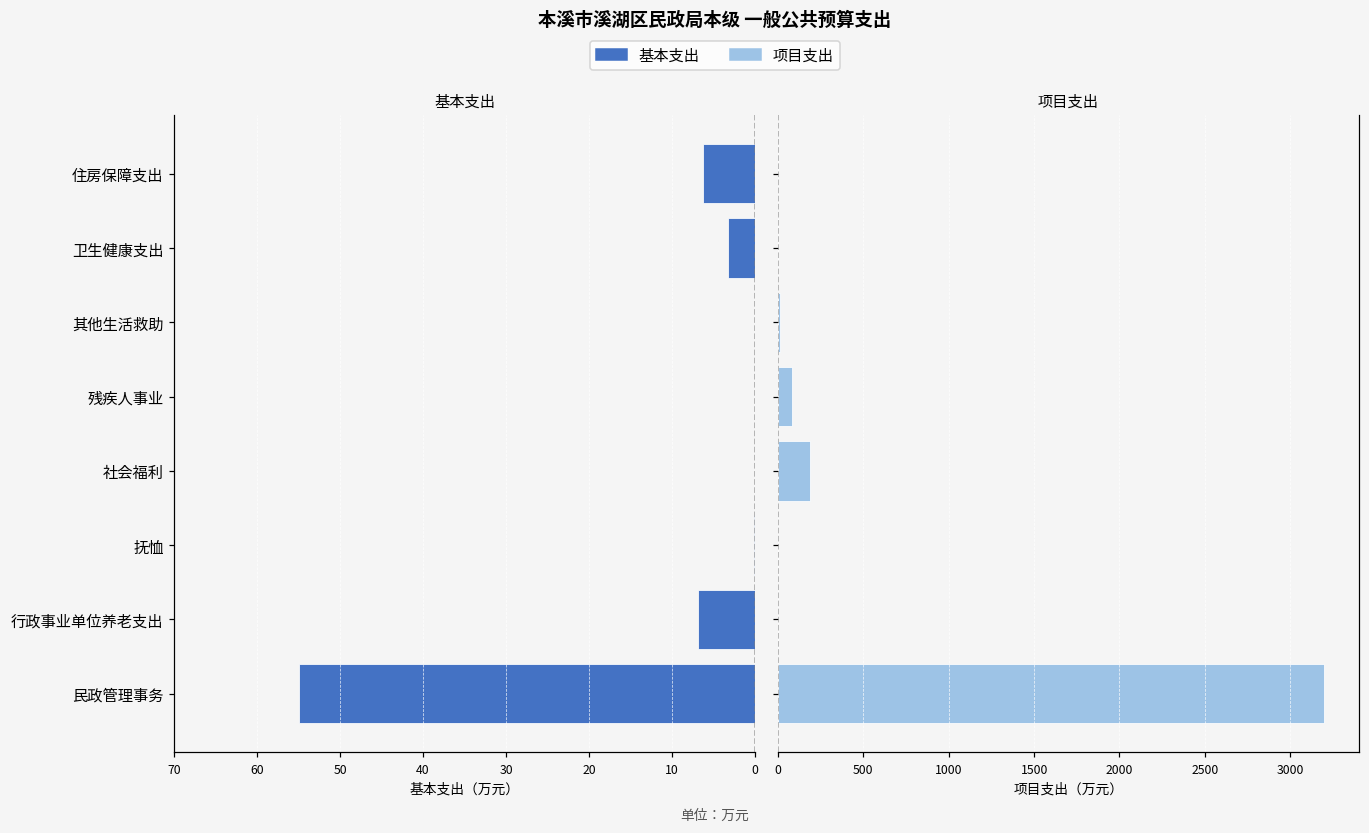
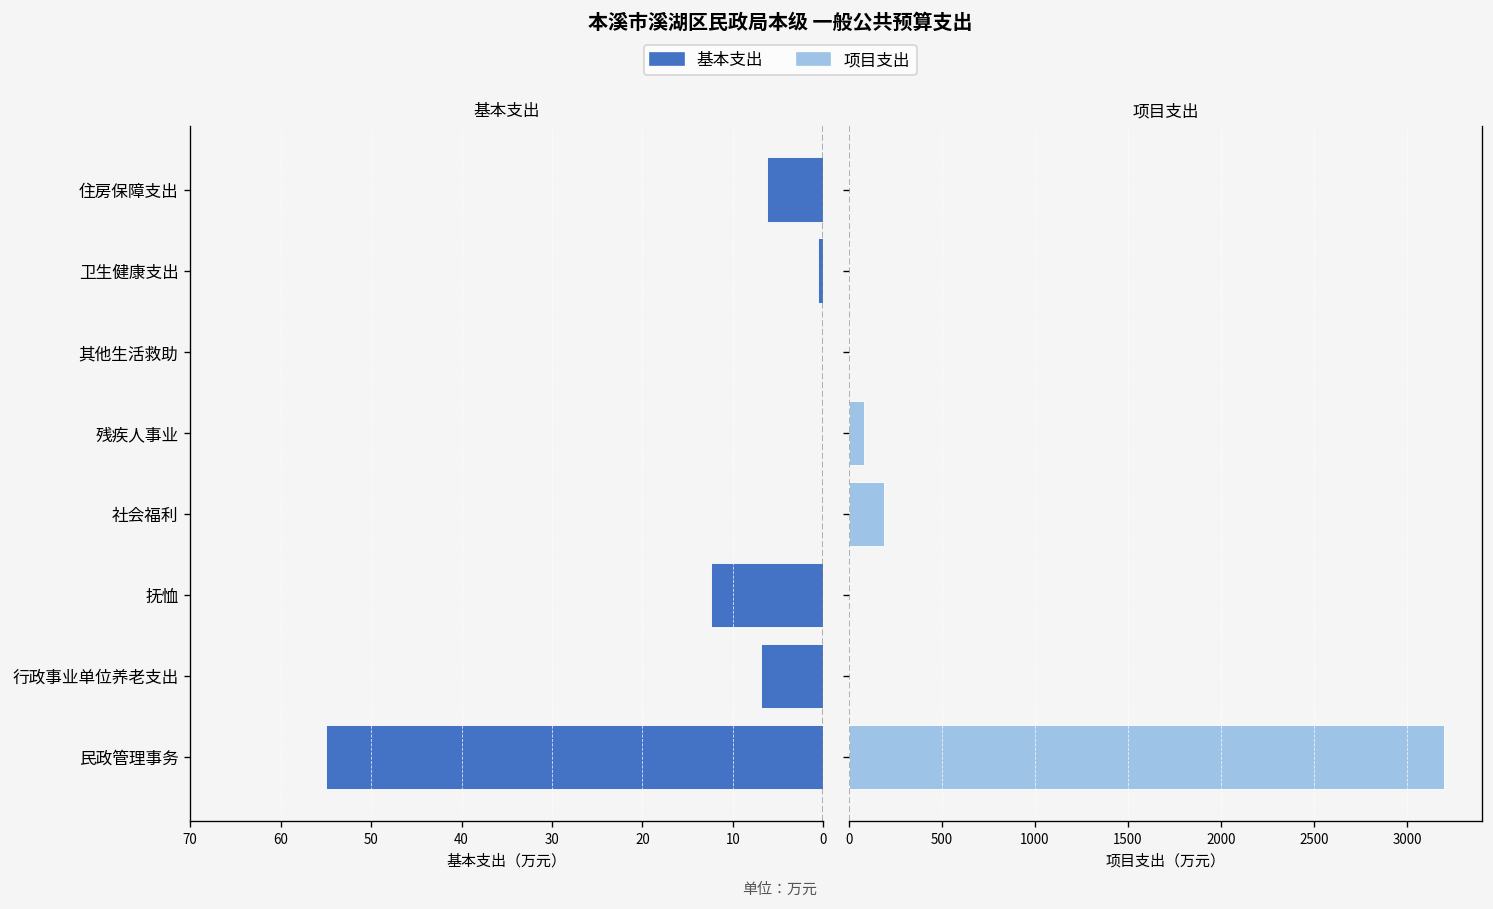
基本支出, 卫生健康支出: 3 -> 1
基本支出, 抚恤: 0 -> 12
